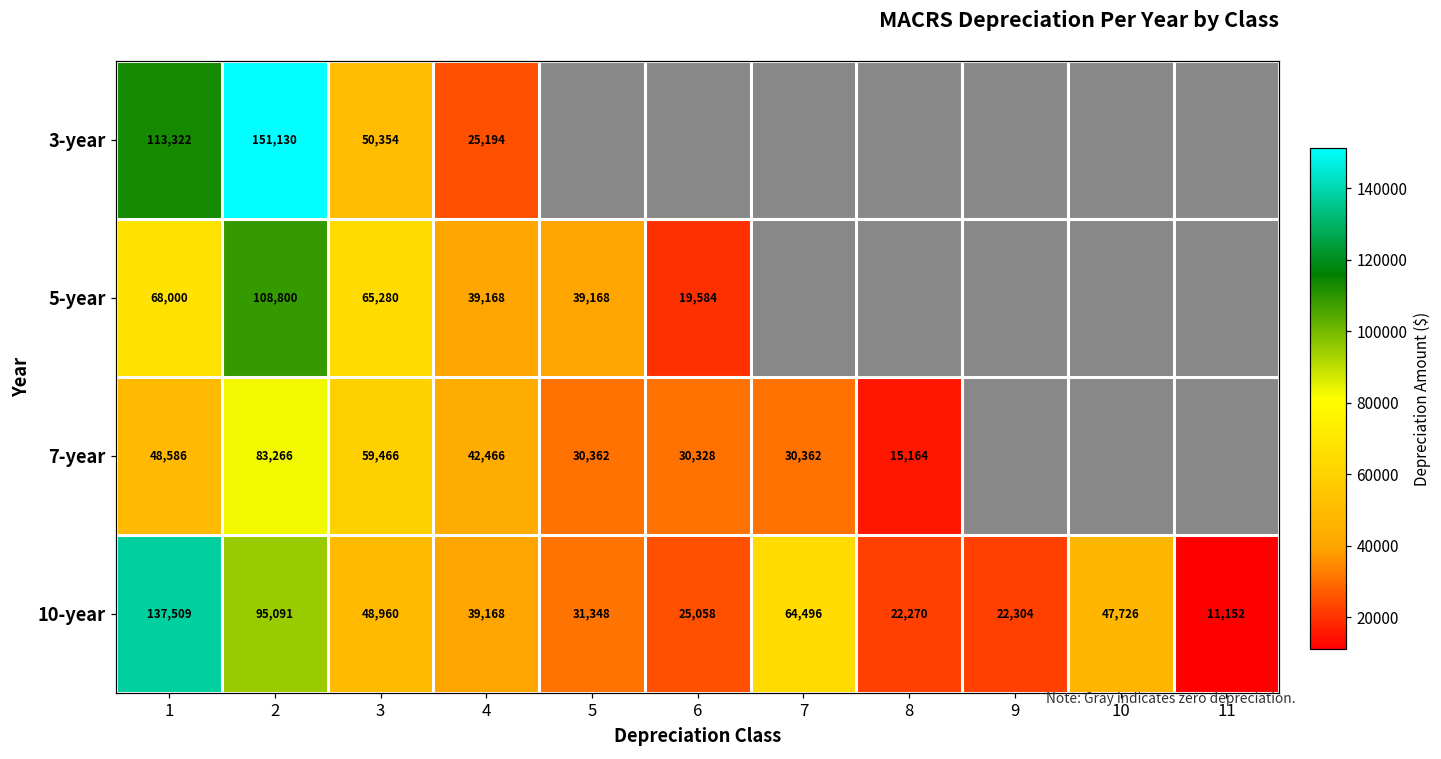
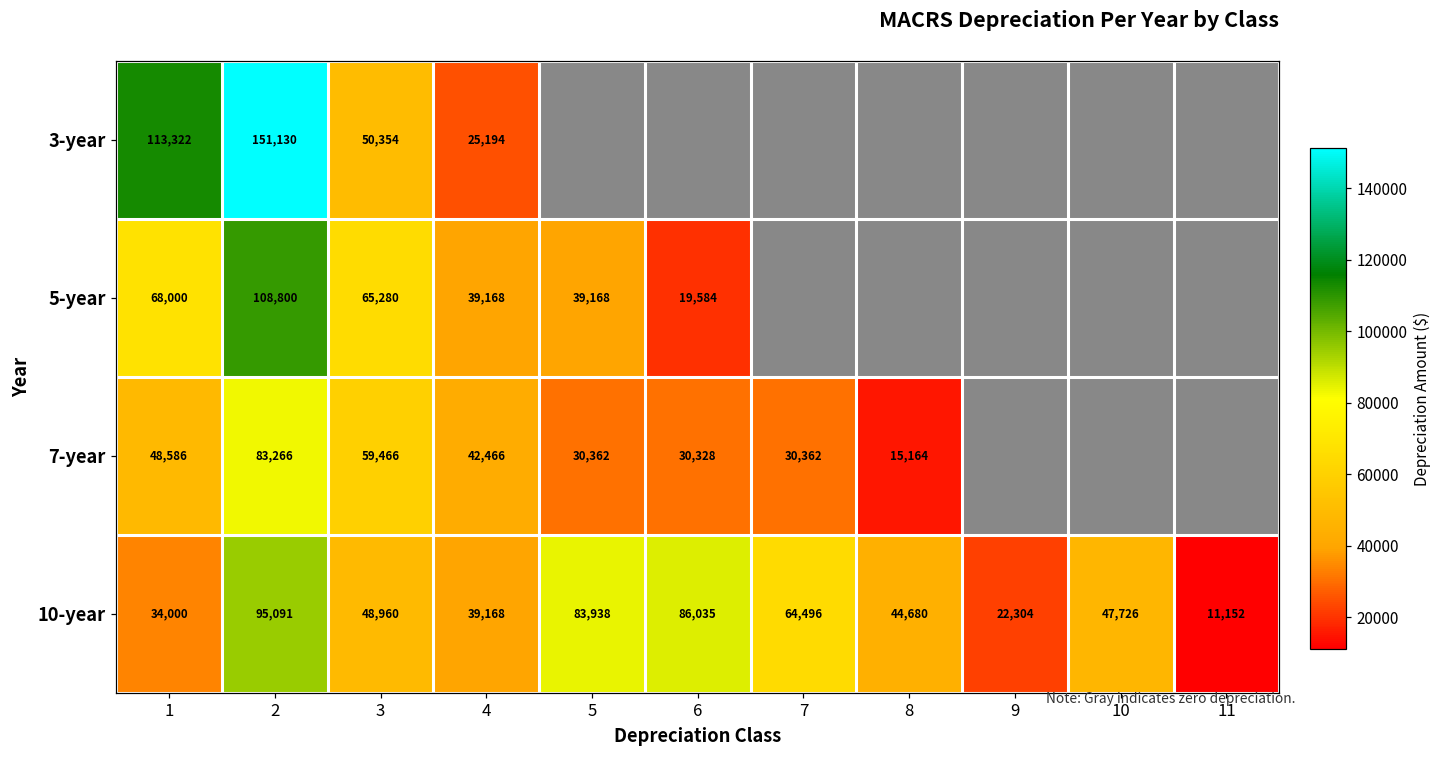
10-year, 1: 137,509 -> 34,000
10-year, 5: 31,348 -> 83,938
10-year, 6: 25,058 -> 86,035
10-year, 8: 22,270 -> 44,680
